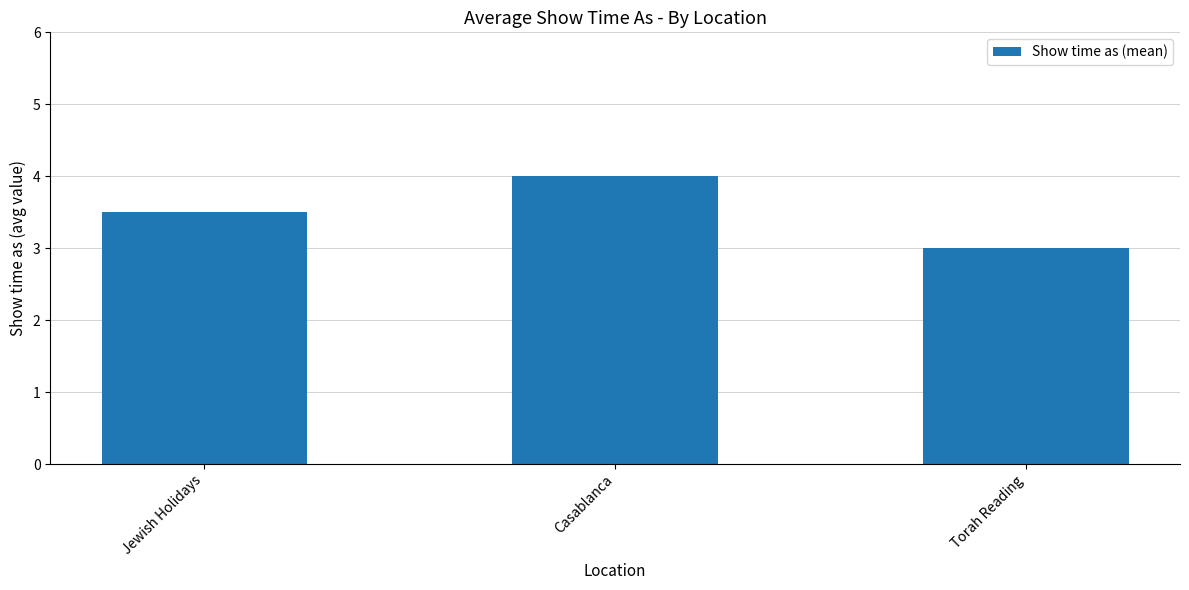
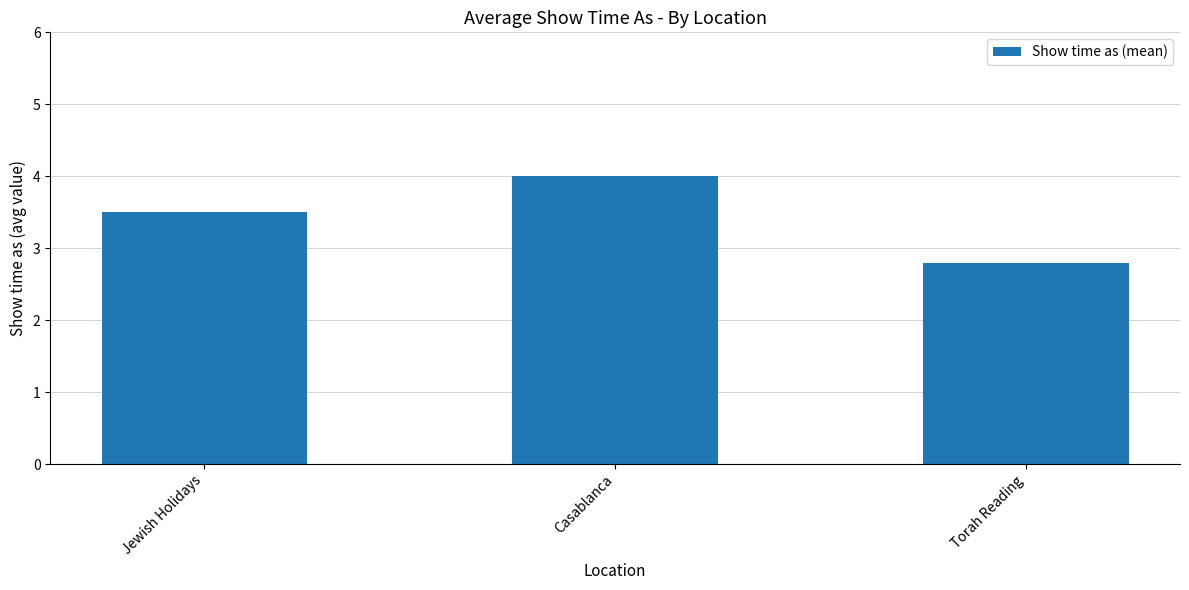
Torah Reading: 3.0 -> 2.8
